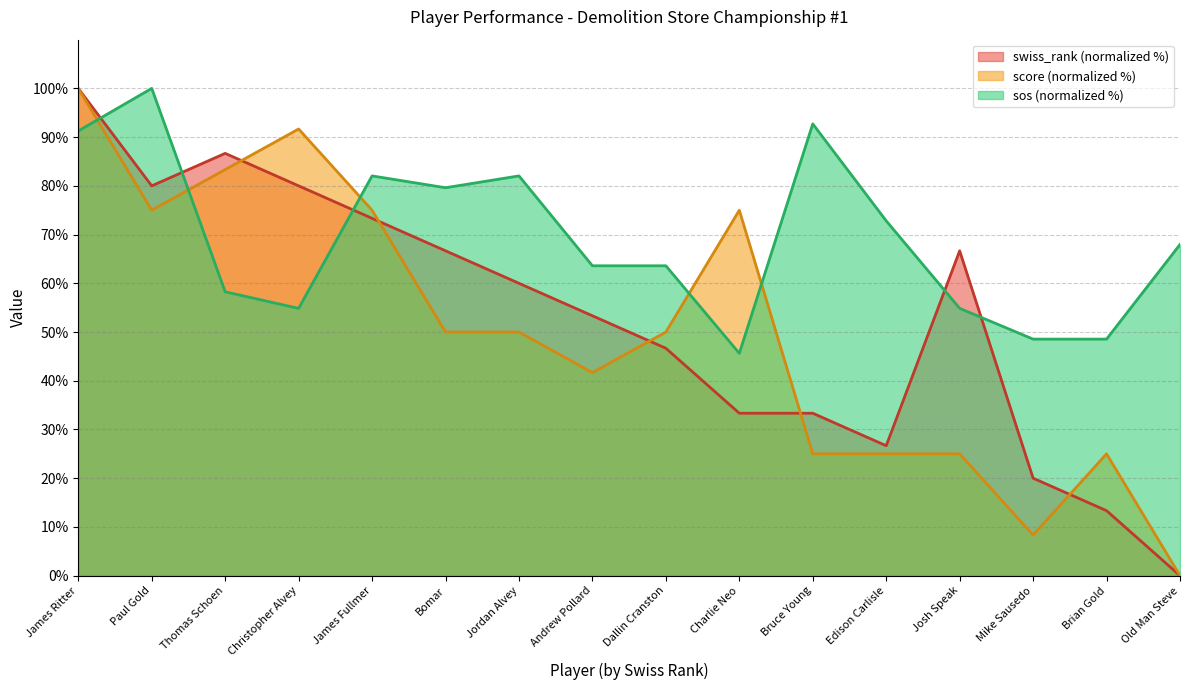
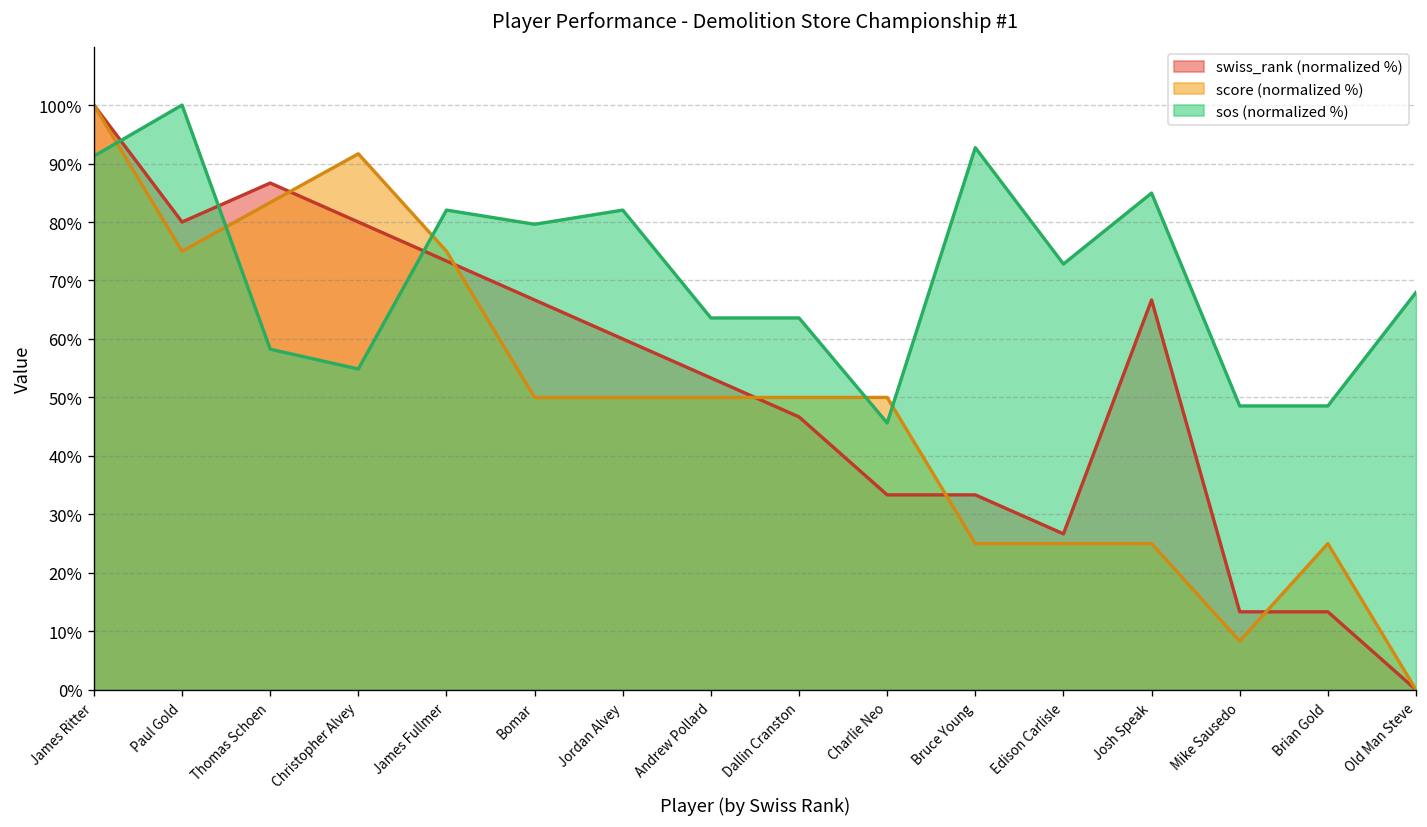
score (normalized %), Andrew Pollard: 42% -> 50%
score (normalized %), Charlie Neo: 75% -> 50%
sos (normalized %), Josh Speak: 55% -> 85%
swiss_rank (normalized %), Mike Sausedo: 20% -> 13%
